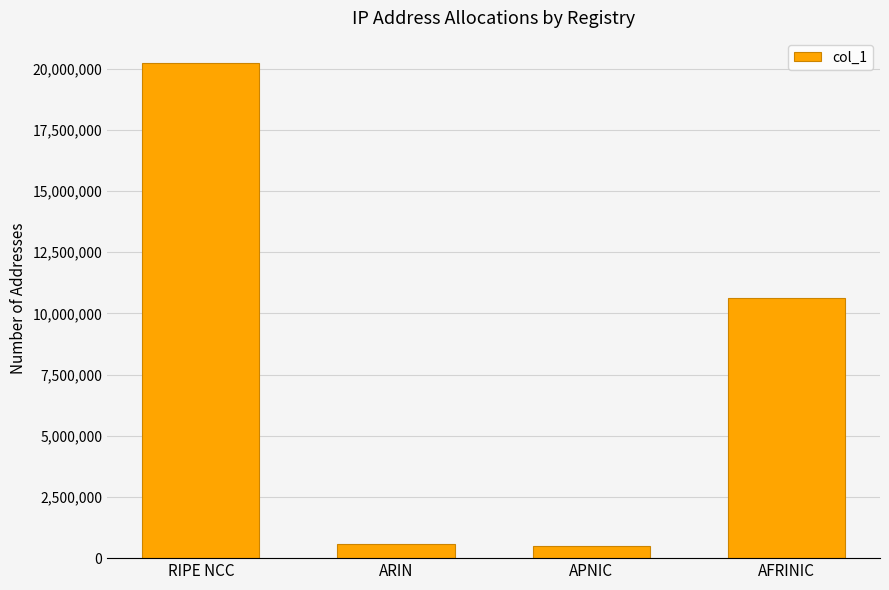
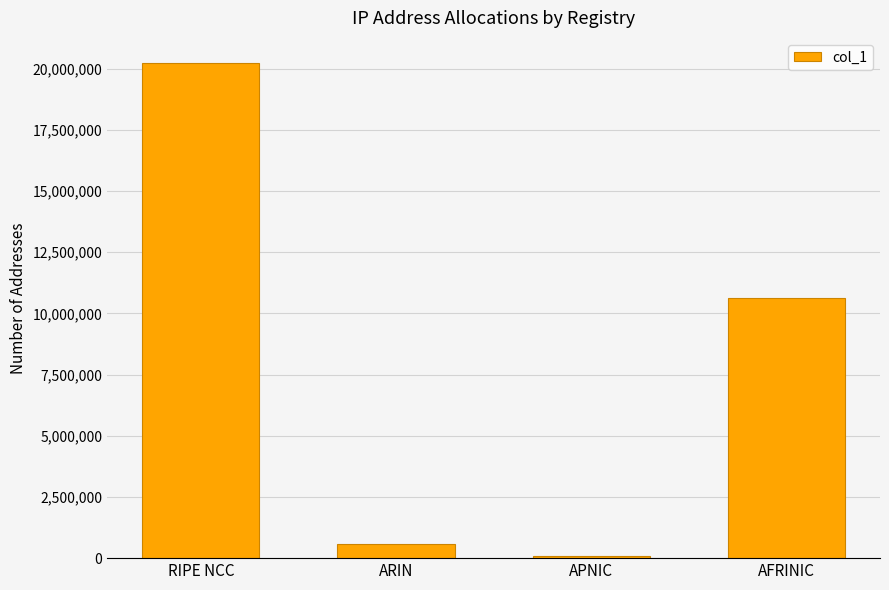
APNIC: 500,000 -> 100,000
